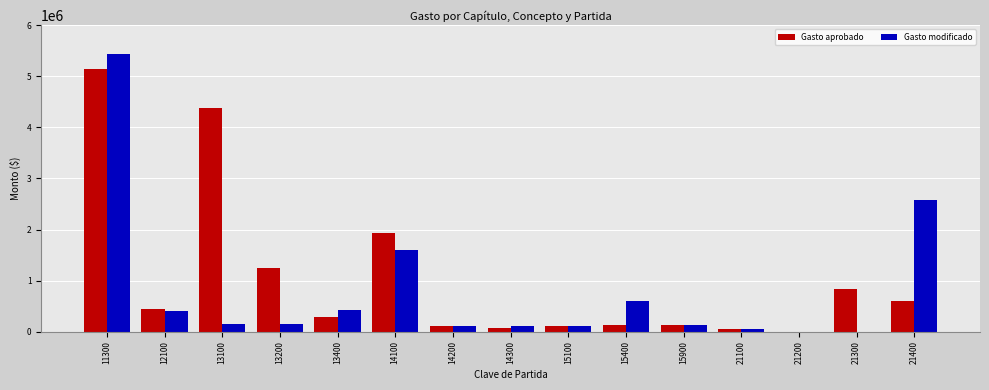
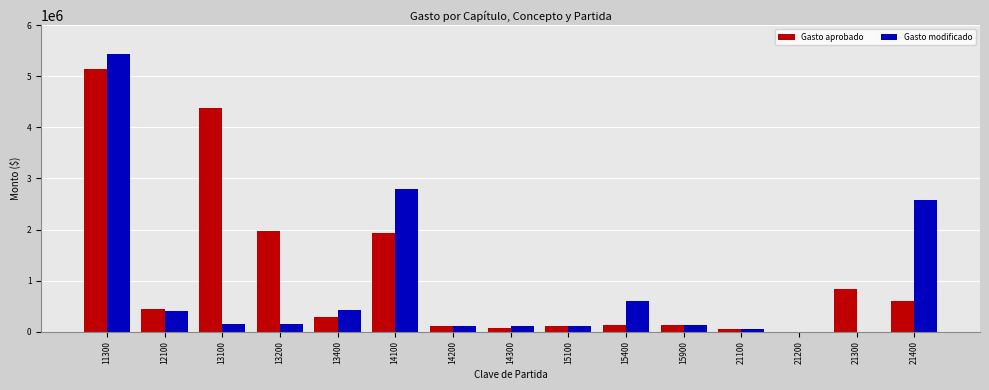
Gasto aprobado, 13200: 1200000 -> 2000000
Gasto modificado, 14100: 1600000 -> 2800000
